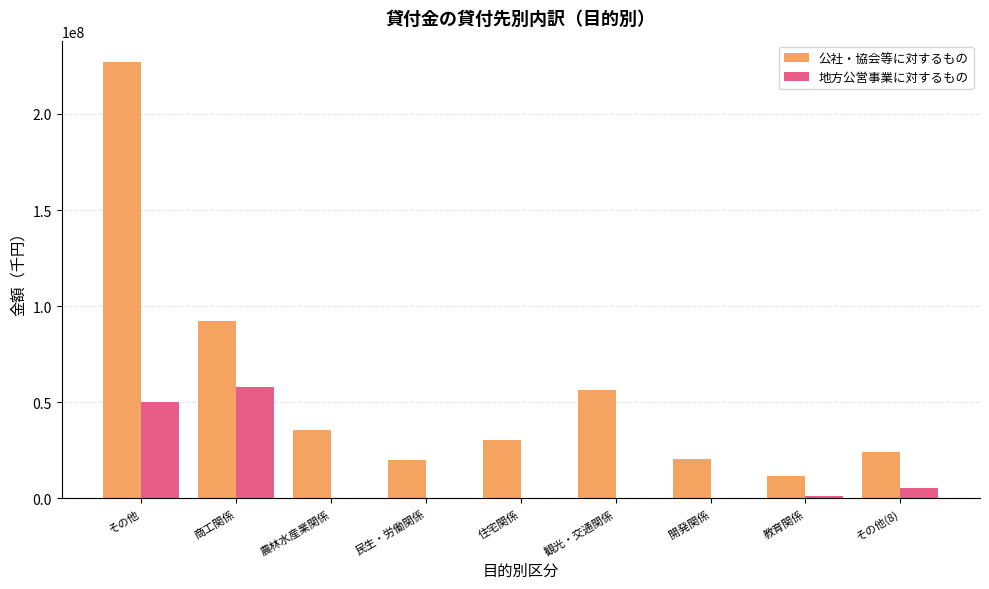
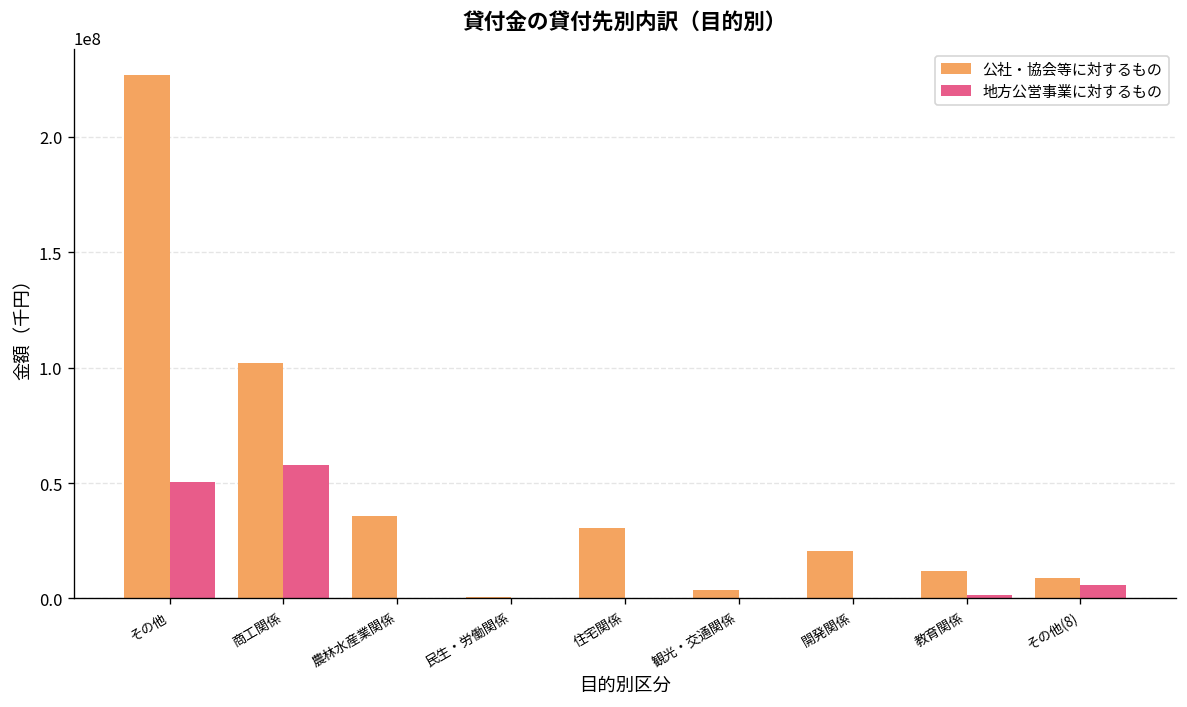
公社・協会等に対するもの, 商工関係: 92000000 -> 102000000
公社・協会等に対するもの, 民生・労働関係: 20000000 -> 0
公社・協会等に対するもの, 観光・交通関係: 57000000 -> 4000000
公社・協会等に対するもの, その他(8): 24000000 -> 9000000
